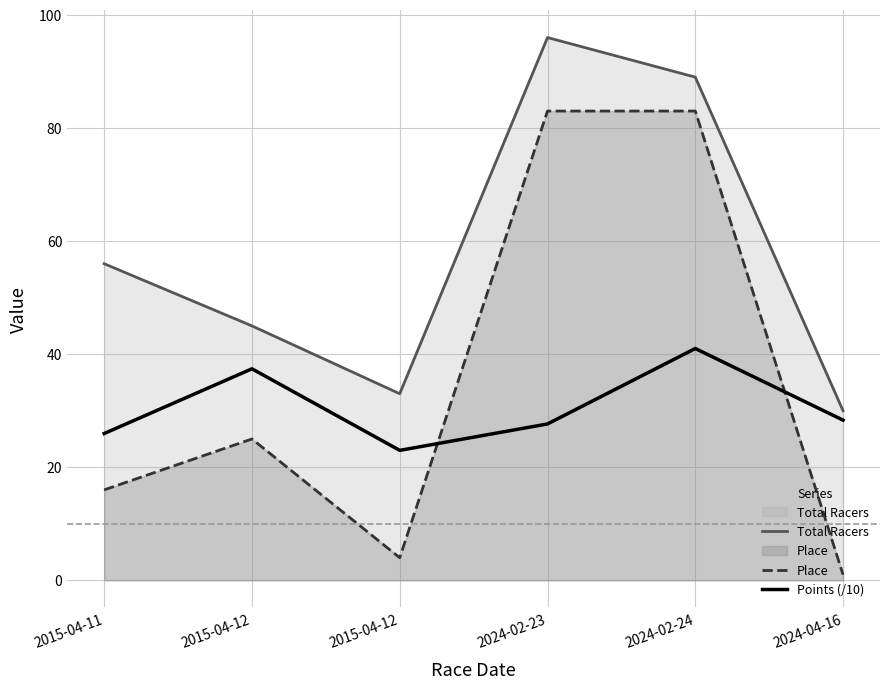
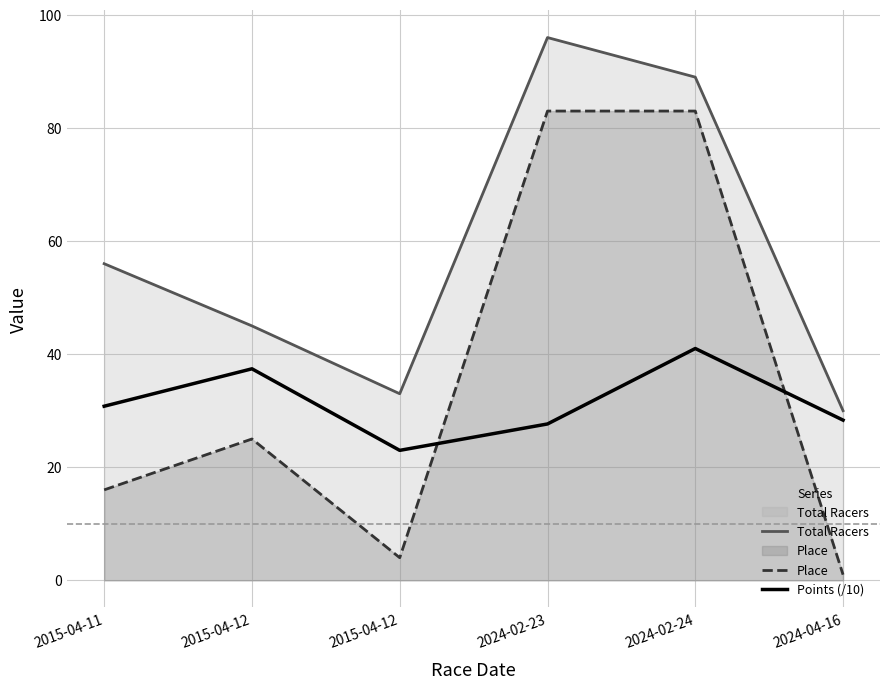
Points (/10), 2015-04-11: 26 -> 31
